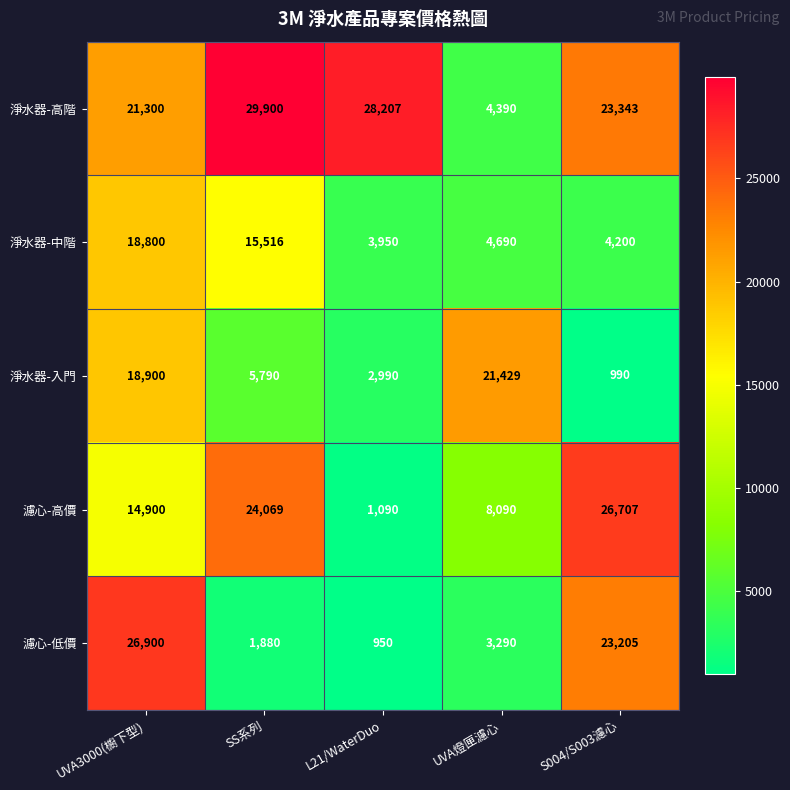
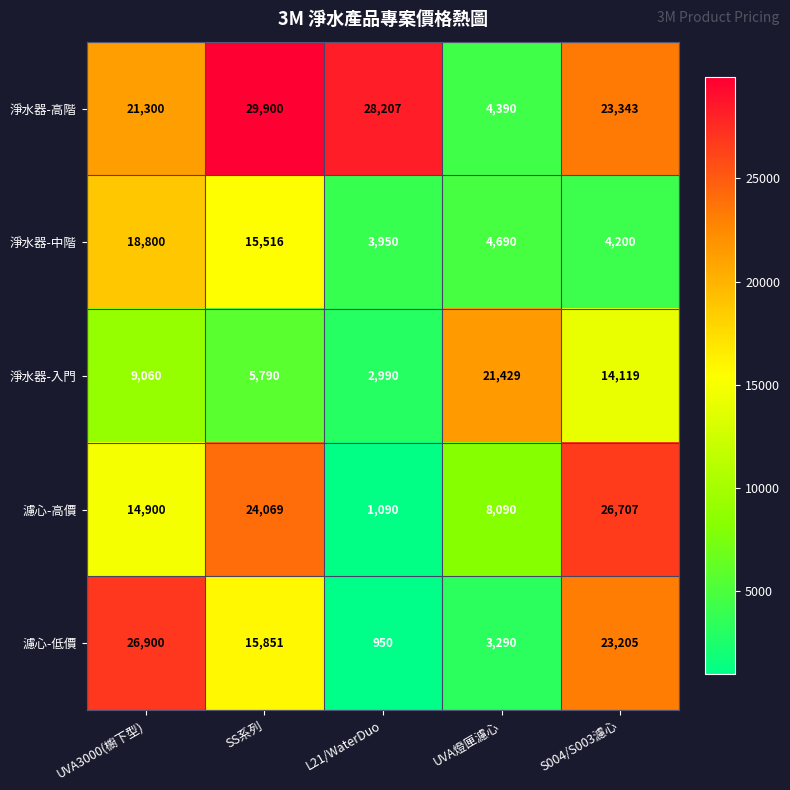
淨水器-入門, UVA3000(櫥下型): 18,900 -> 9,060
淨水器-入門, S004/S003濾心: 990 -> 14,119
濾心-低價, SS系列: 1,880 -> 15,851
